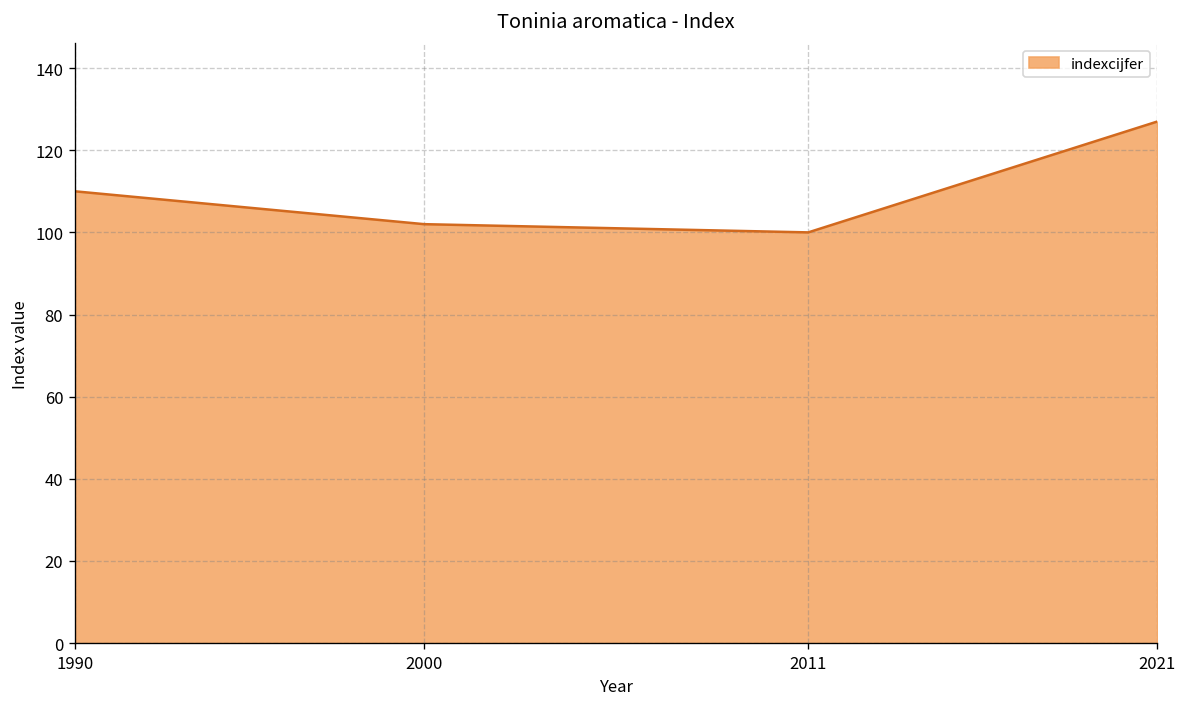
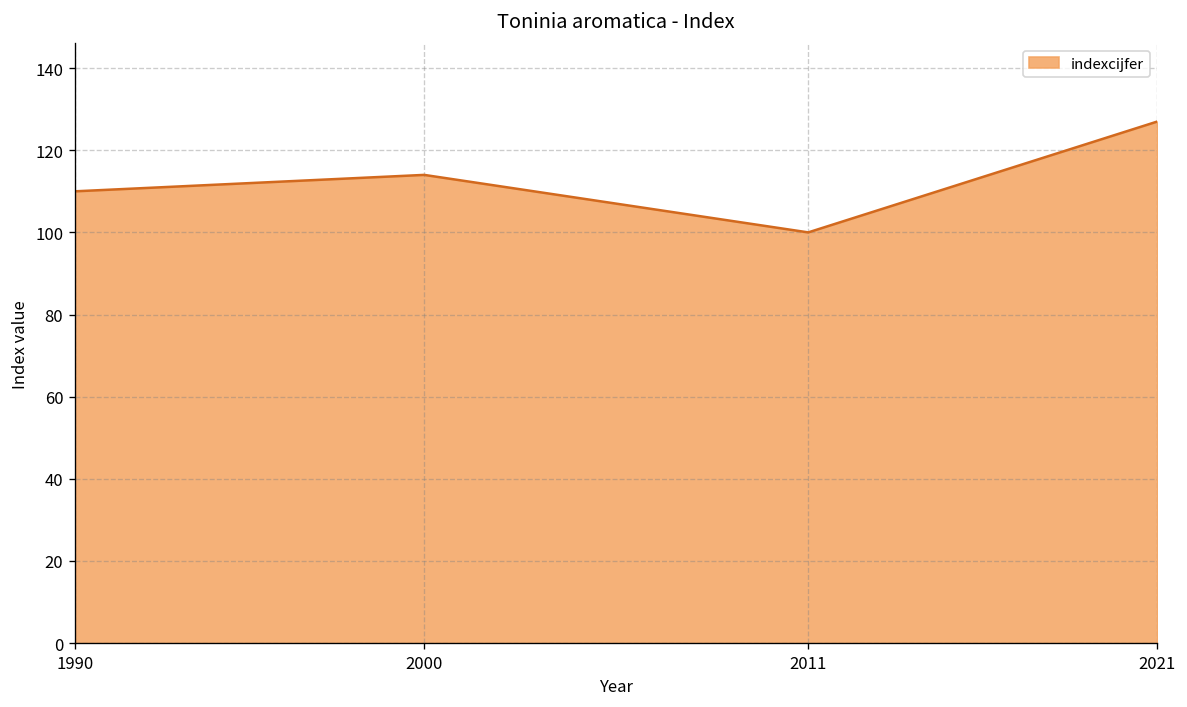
2000: 102 -> 114
